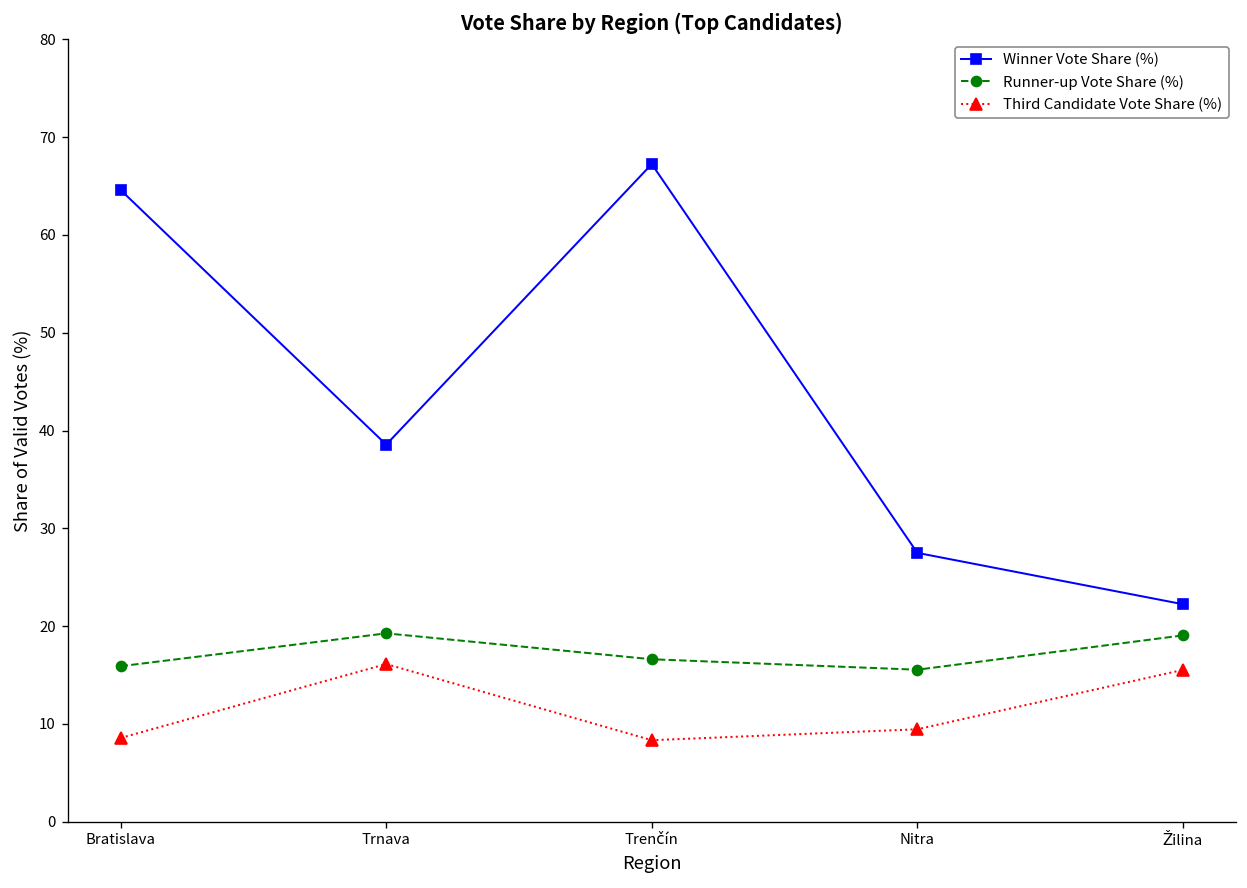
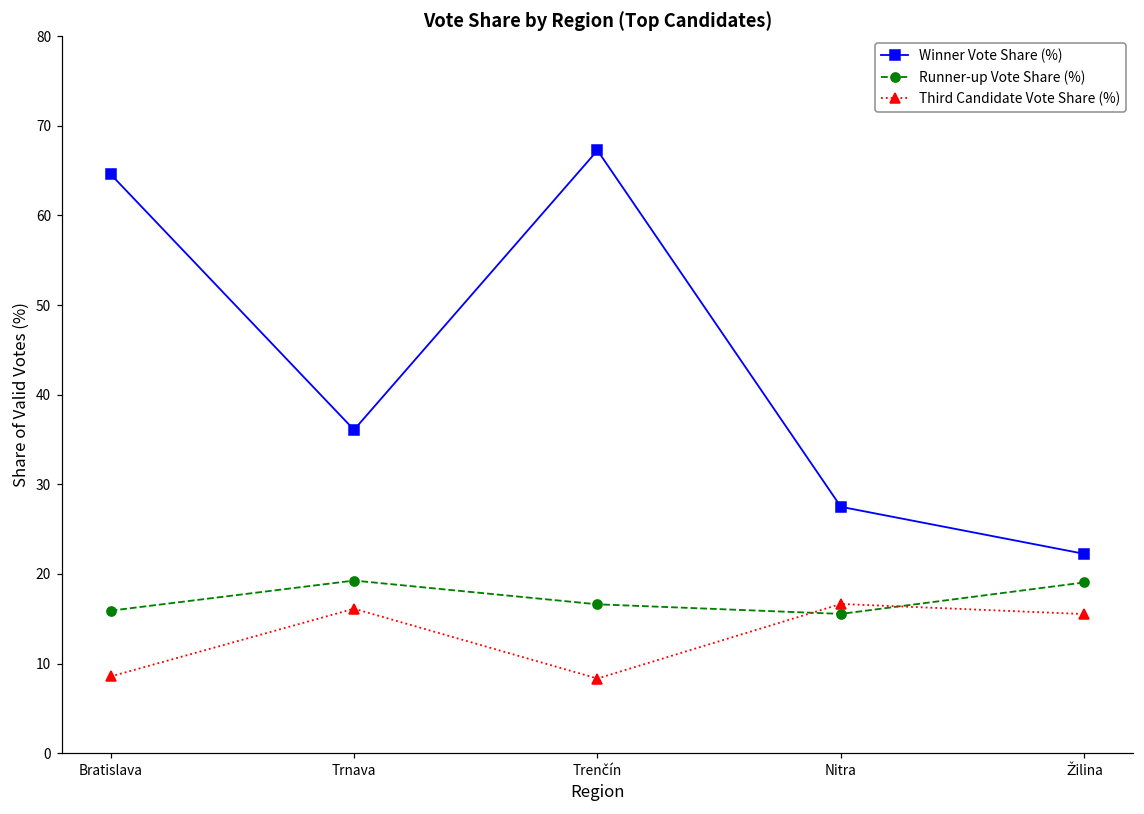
Winner Vote Share (%), Trnava: 39 -> 36
Third Candidate Vote Share (%), Nitra: 9 -> 17
